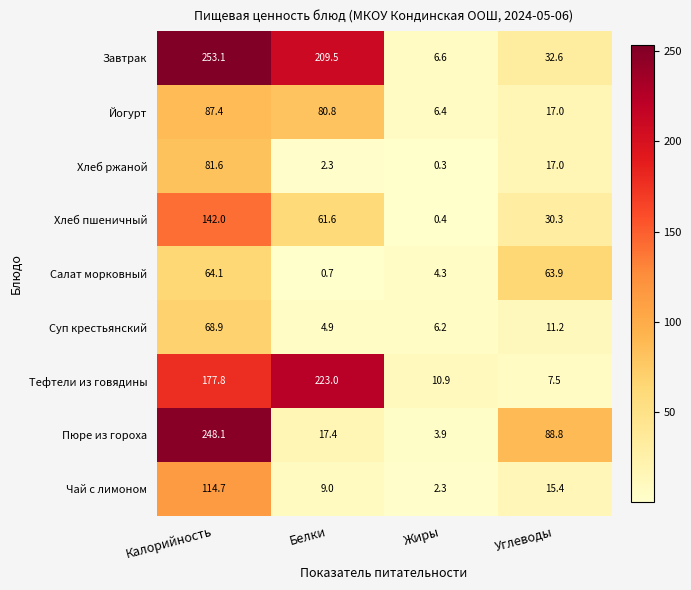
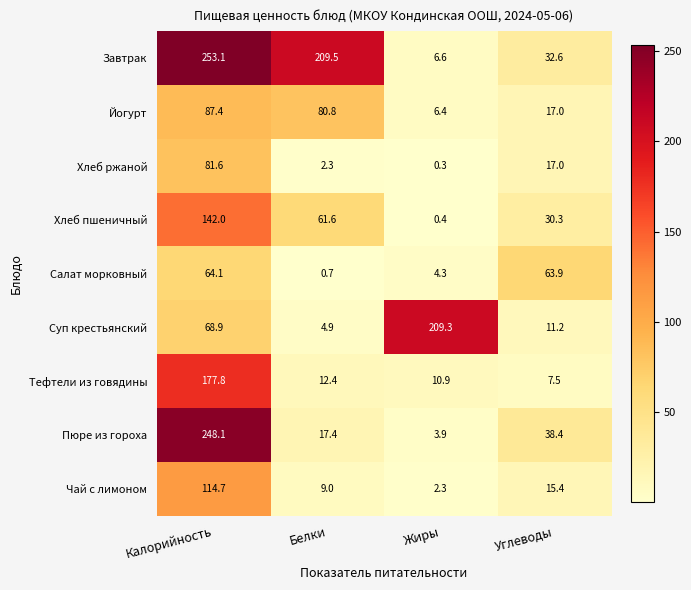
Суп крестьянский, Жиры: 6.2 -> 209.3
Тефтели из говядины, Белки: 223.0 -> 12.4
Пюре из гороха, Углеводы: 88.8 -> 38.4
